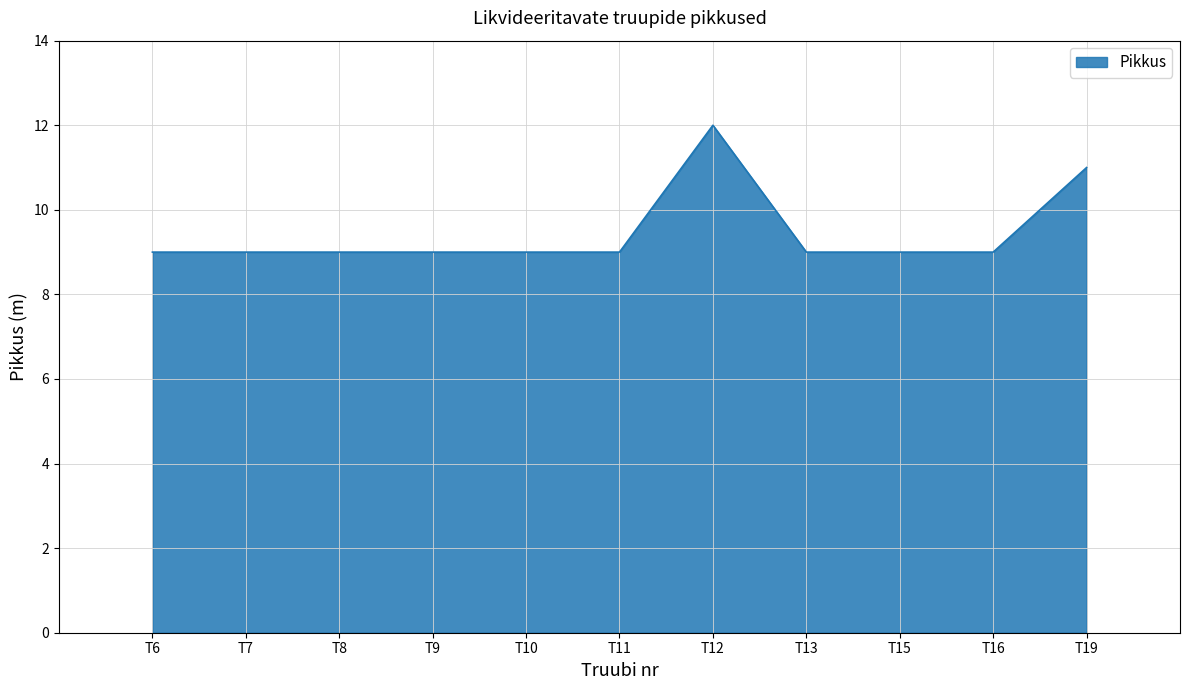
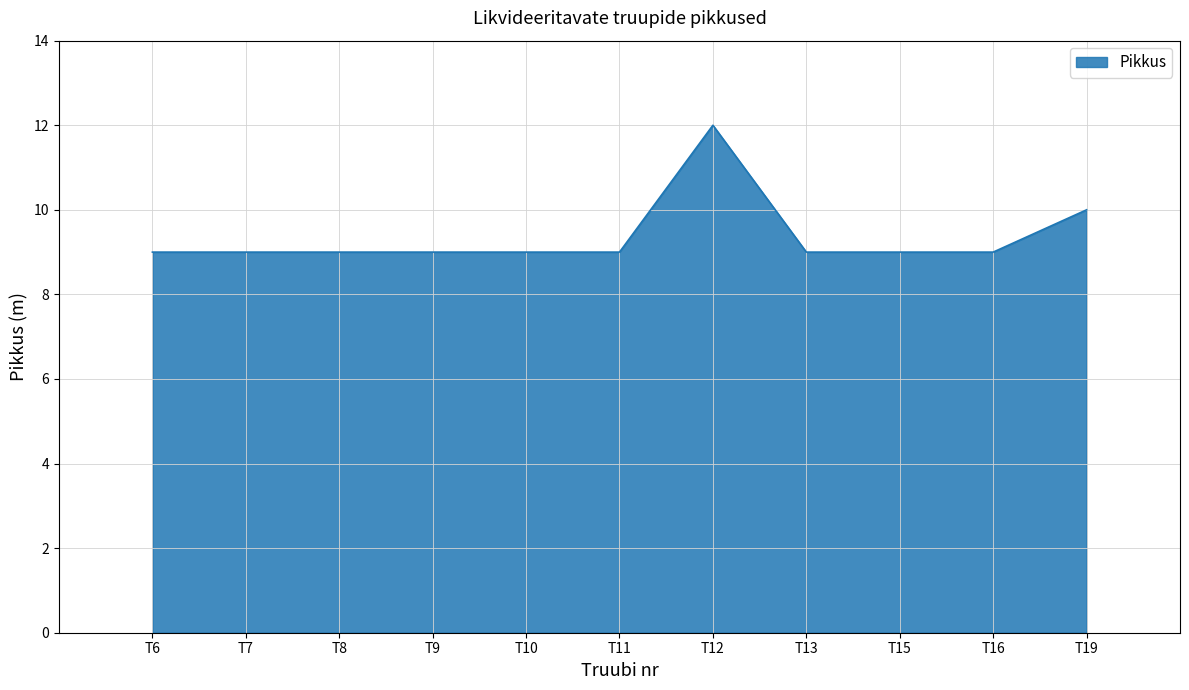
T19: 11 -> 10
